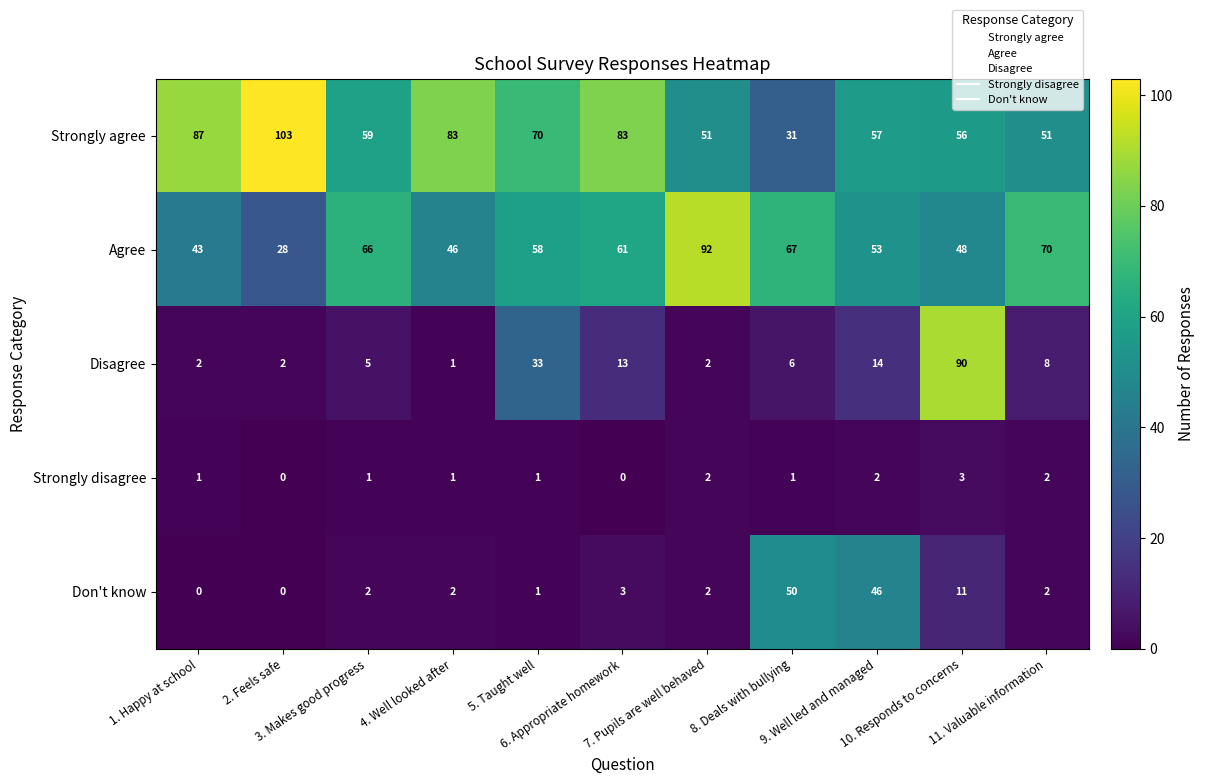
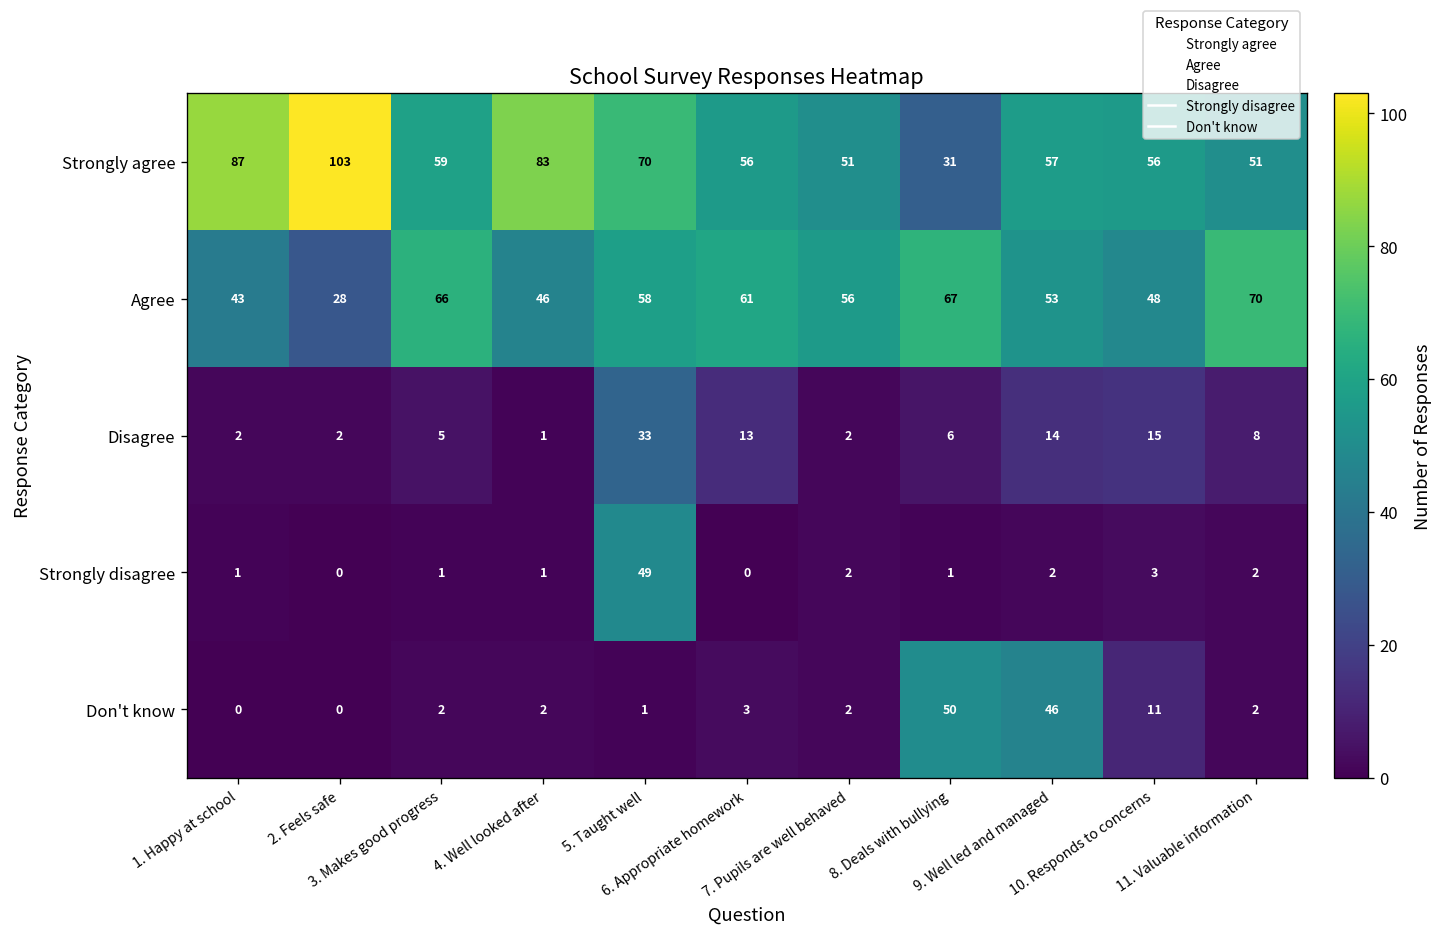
Strongly agree, 6. Appropriate homework: 83 -> 56
Agree, 7. Pupils are well behaved: 92 -> 56
Disagree, 10. Responds to concerns: 90 -> 15
Strongly disagree, 5. Taught well: 1 -> 49
